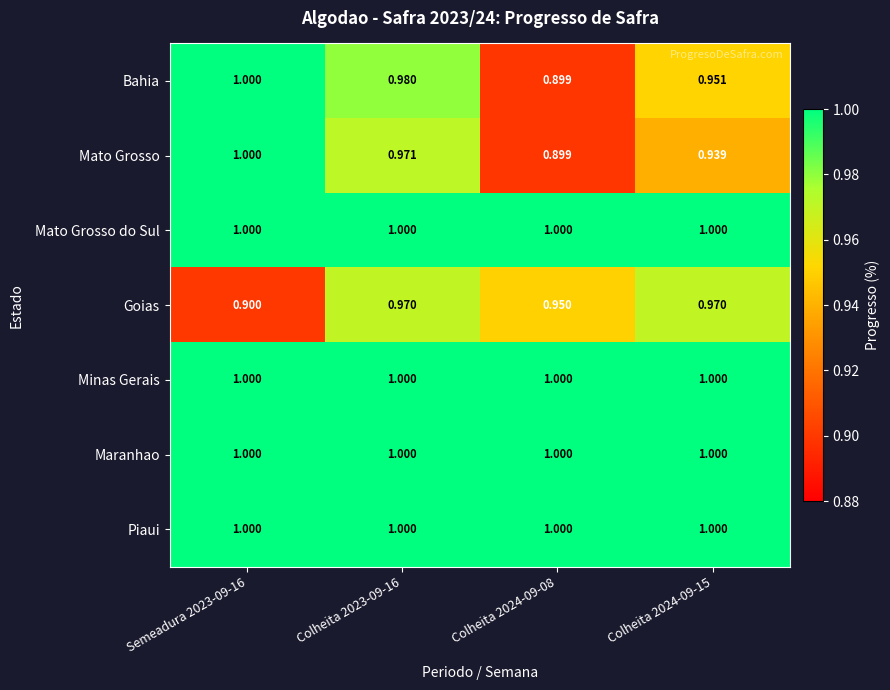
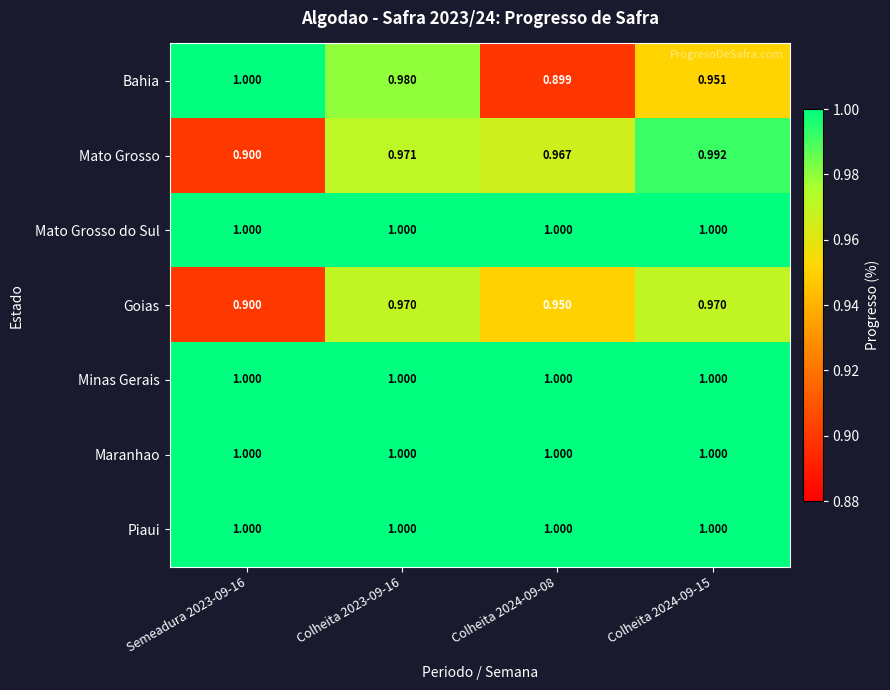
Mato Grosso, Semeadura 2023-09-16: 1.000 -> 0.900
Mato Grosso, Colheita 2024-09-08: 0.899 -> 0.967
Mato Grosso, Colheita 2024-09-15: 0.939 -> 0.992
